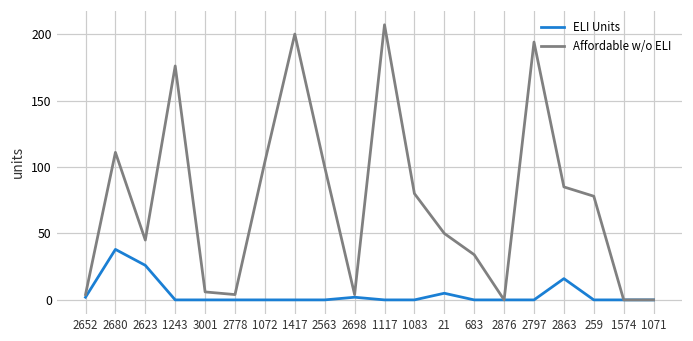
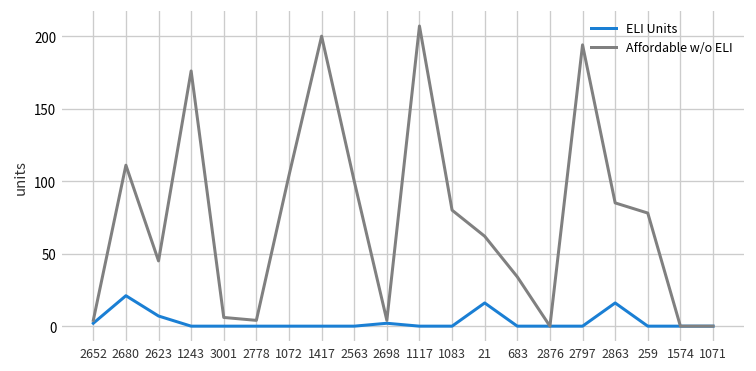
ELI Units, 2680: 38 -> 21
ELI Units, 2623: 26 -> 7
ELI Units, 21: 5 -> 16
Affordable w/o ELI, 21: 50 -> 62
